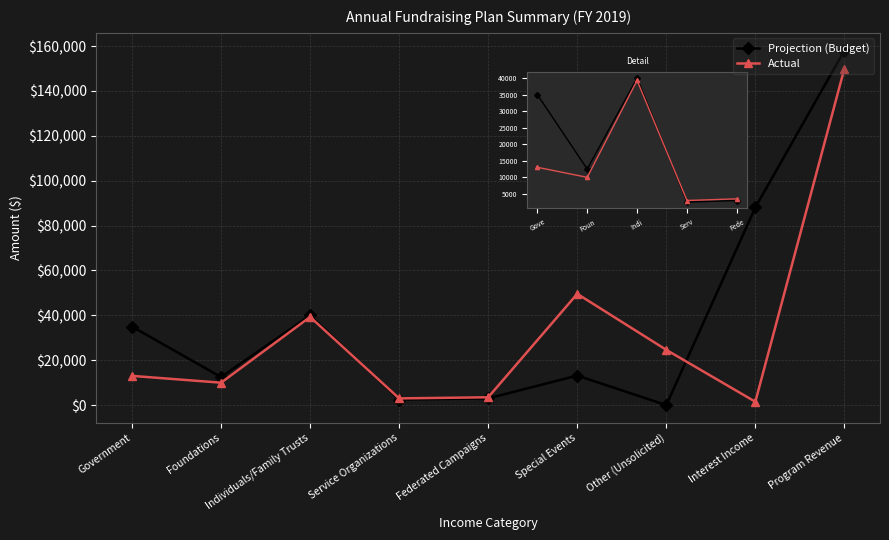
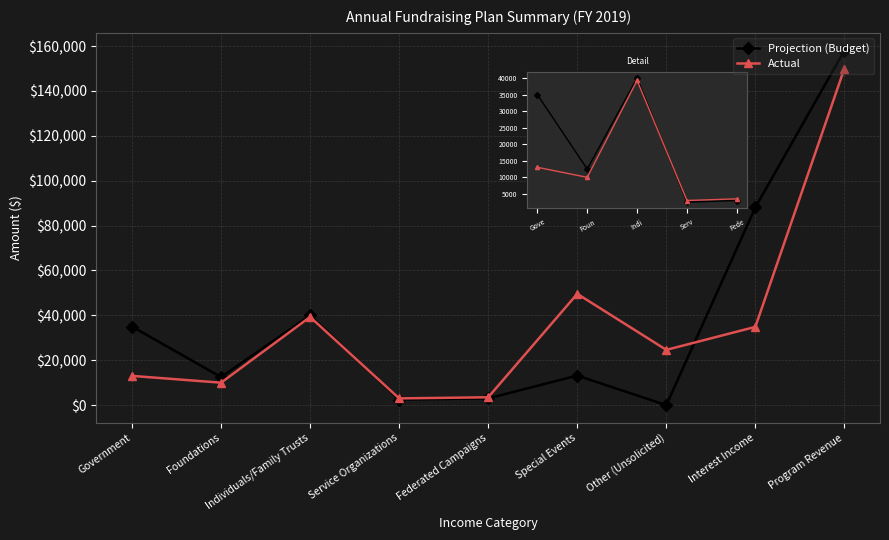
Actual, Interest Income: $2,000 -> $35,000
